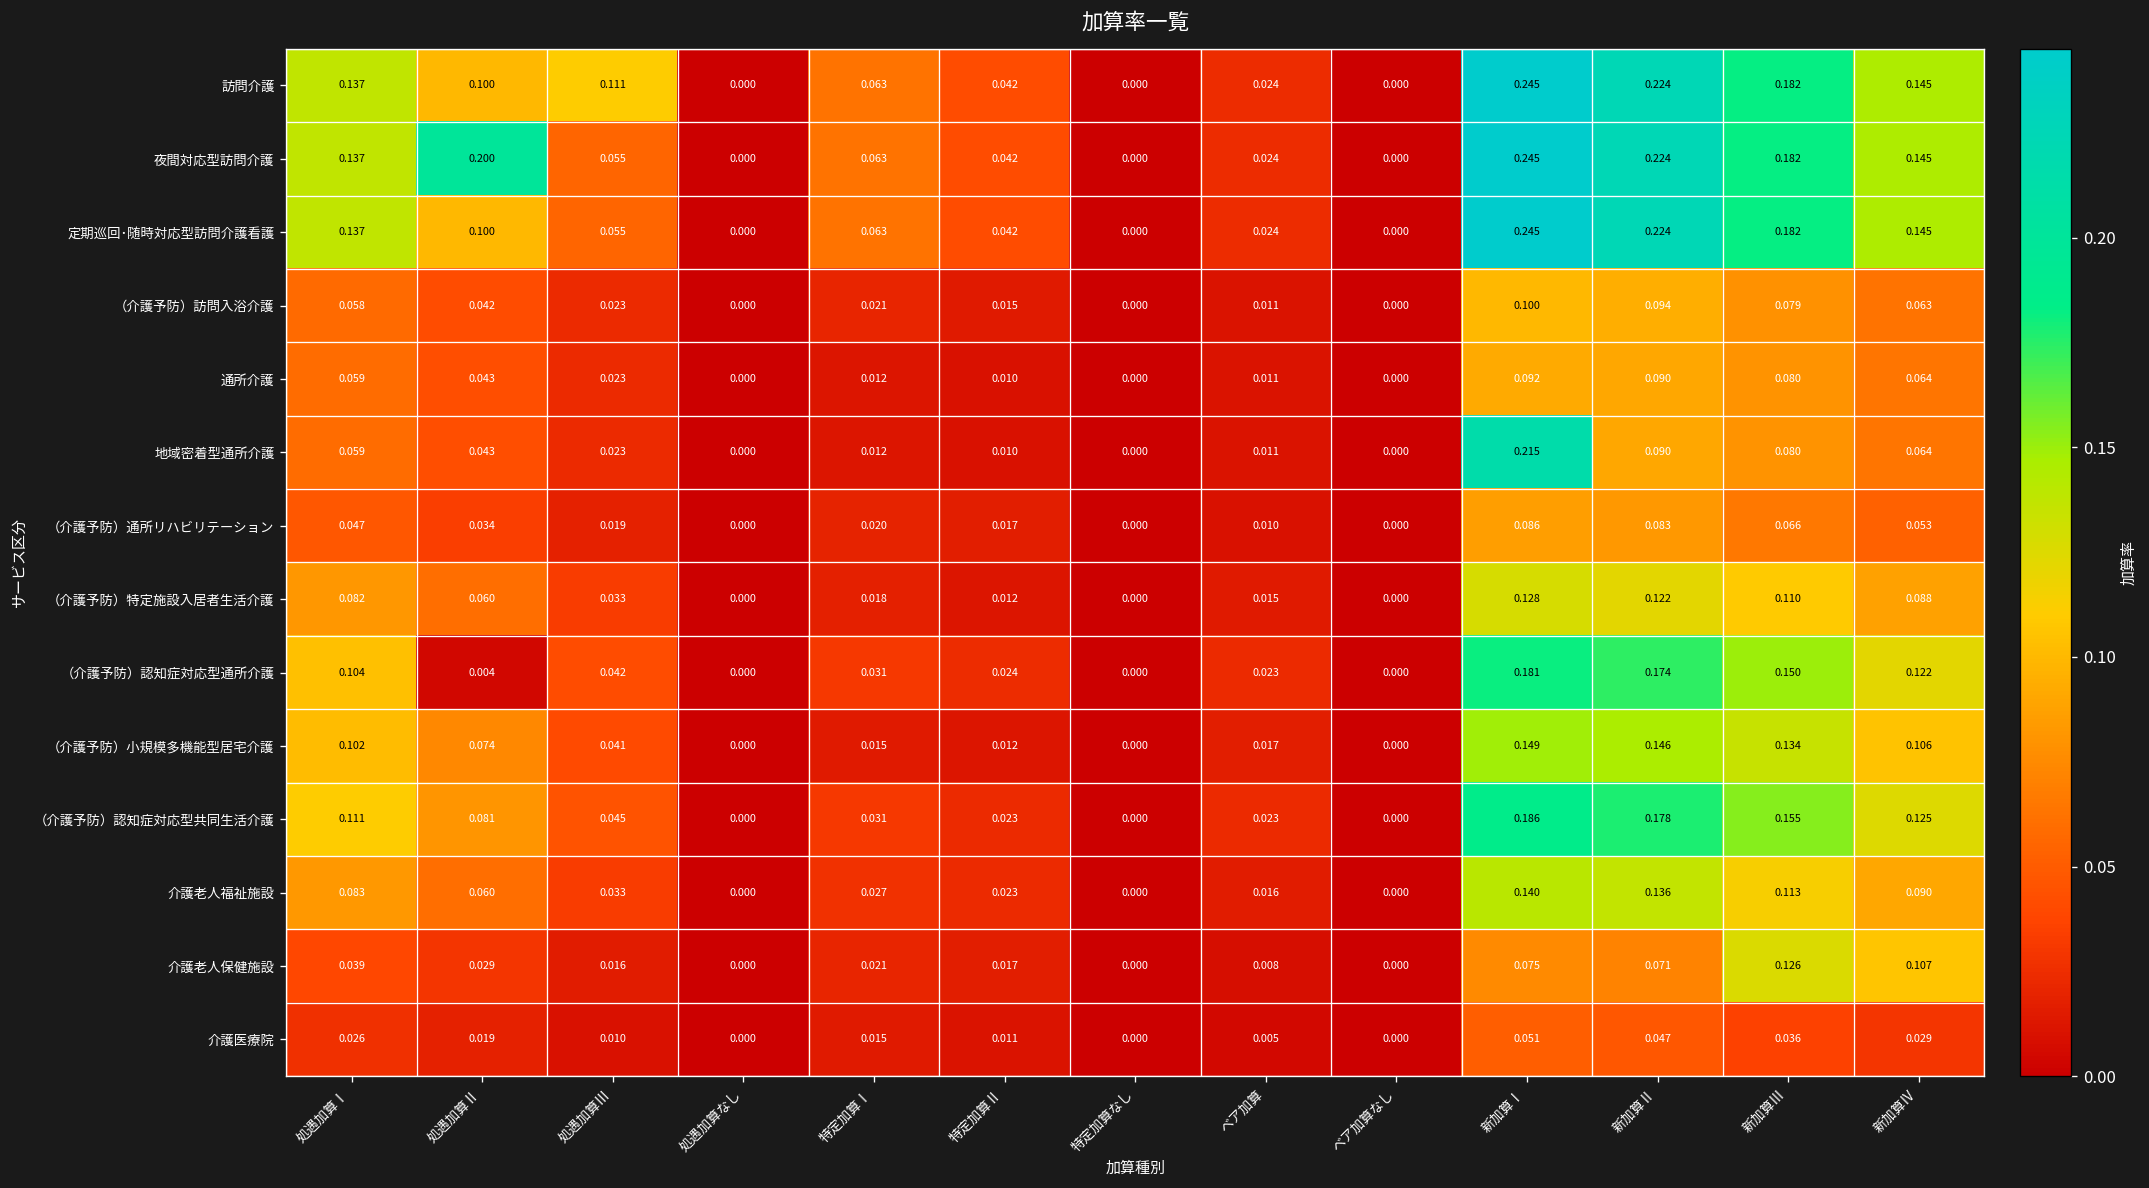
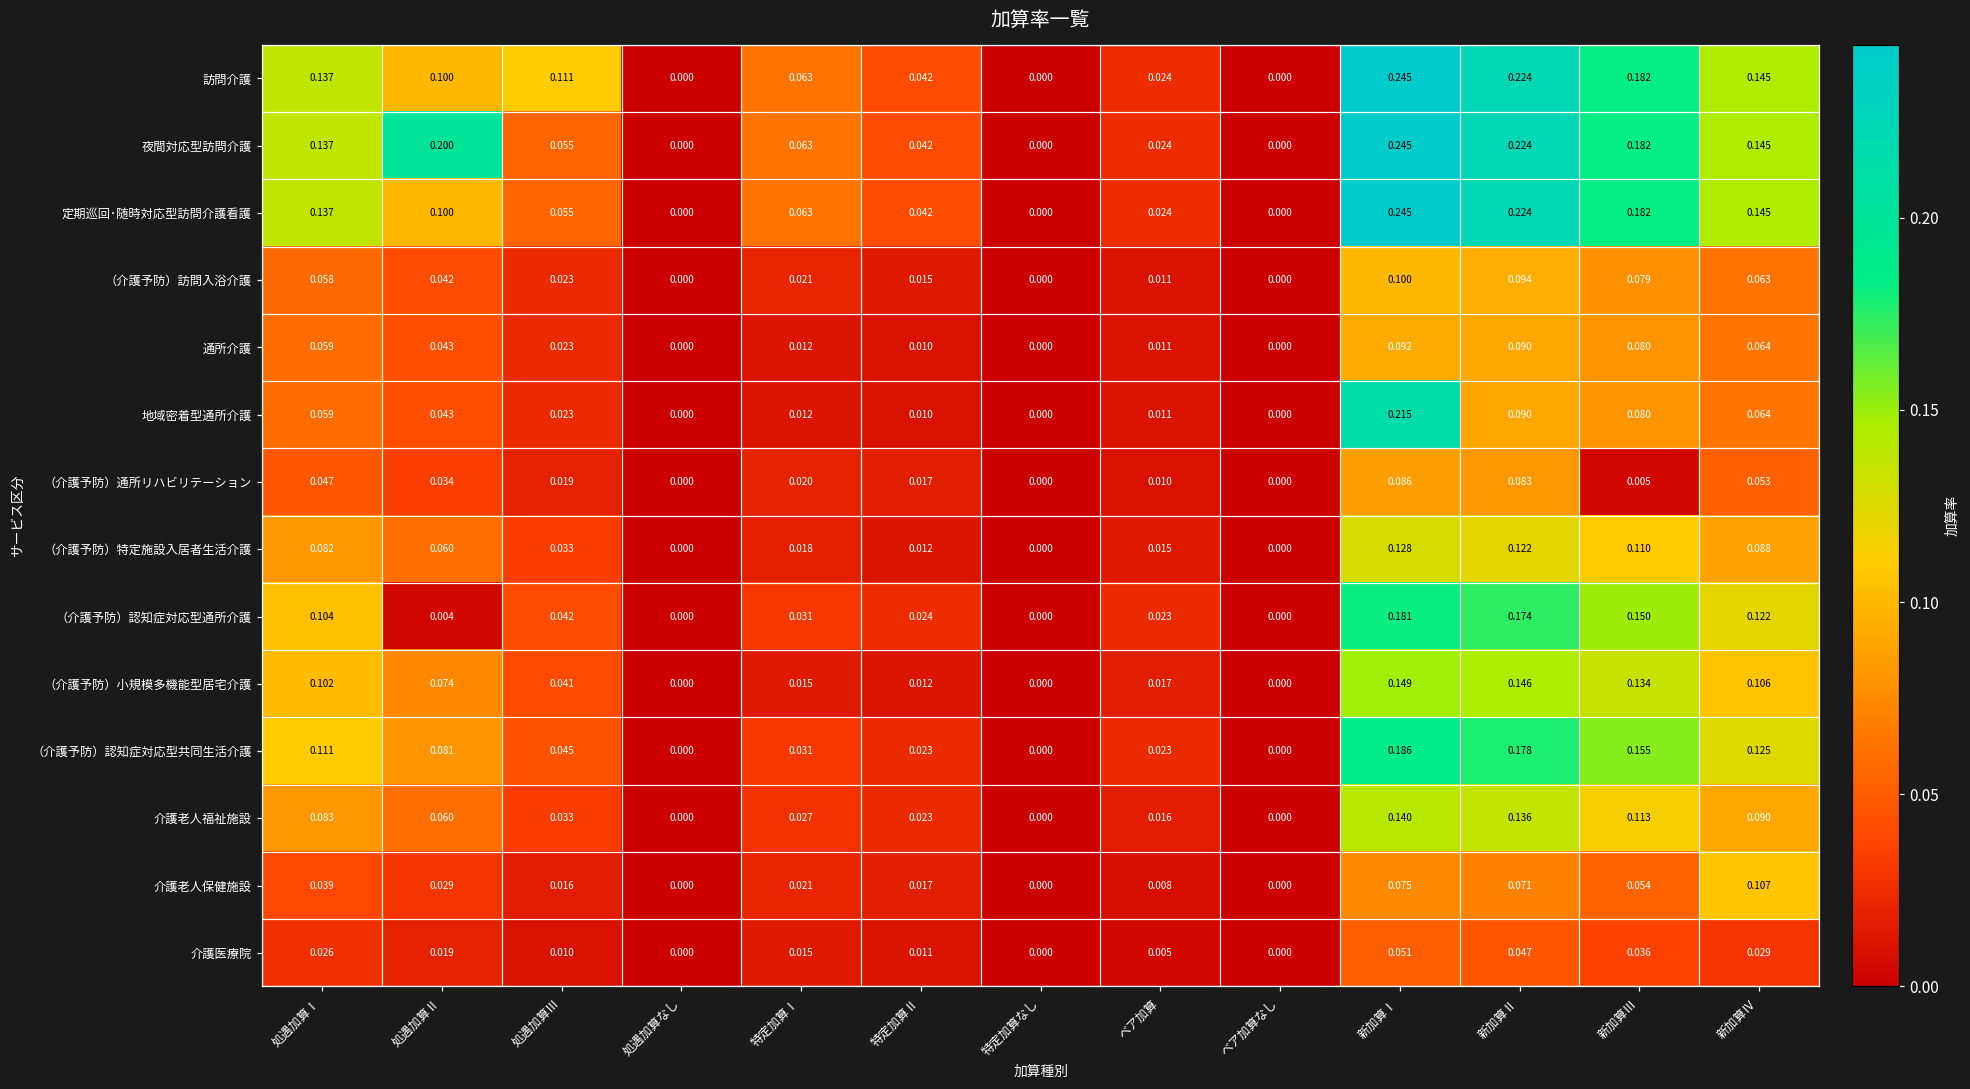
（介護予防）通所リハビリテーション, 新加算Ⅲ: 0.066 -> 0.005
介護老人保健施設, 新加算Ⅲ: 0.126 -> 0.054
